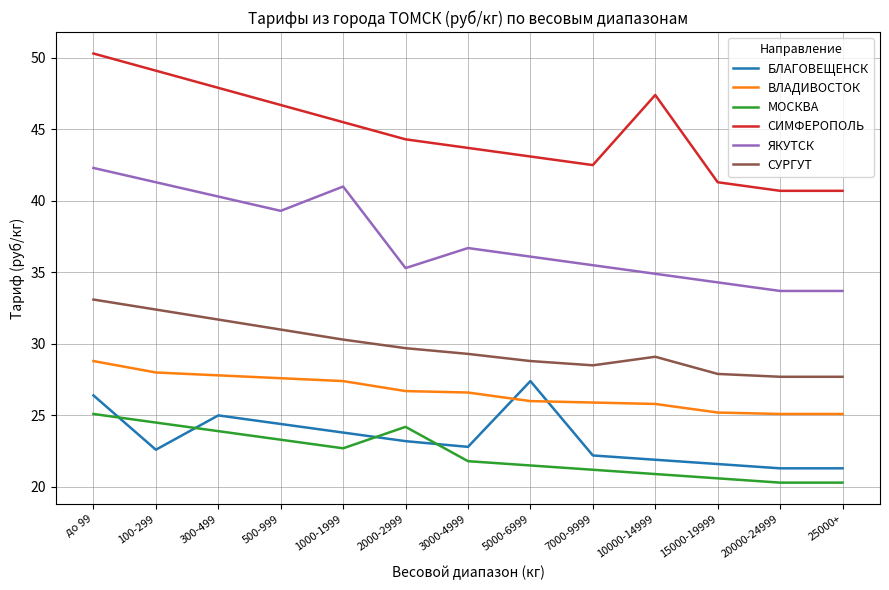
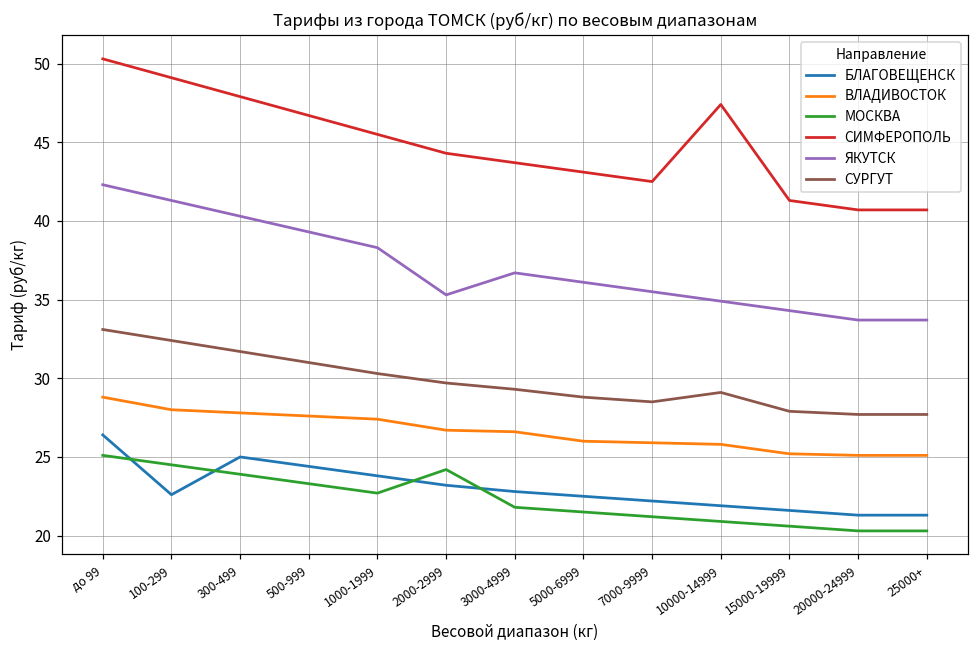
ЯКУТСК, 1000-1999: 41.0 -> 38.3
БЛАГОВЕЩЕНСК, 5000-6999: 27.4 -> 22.5
